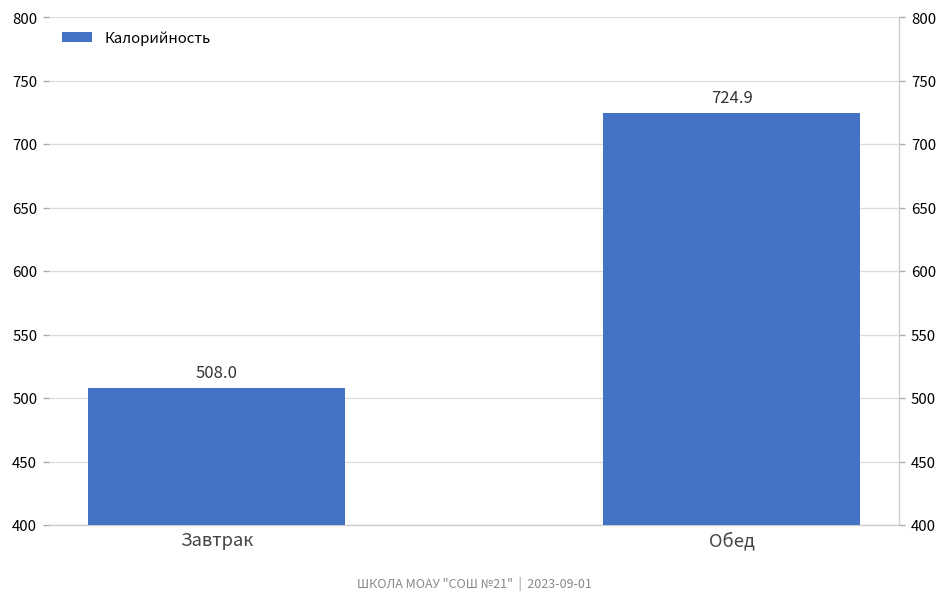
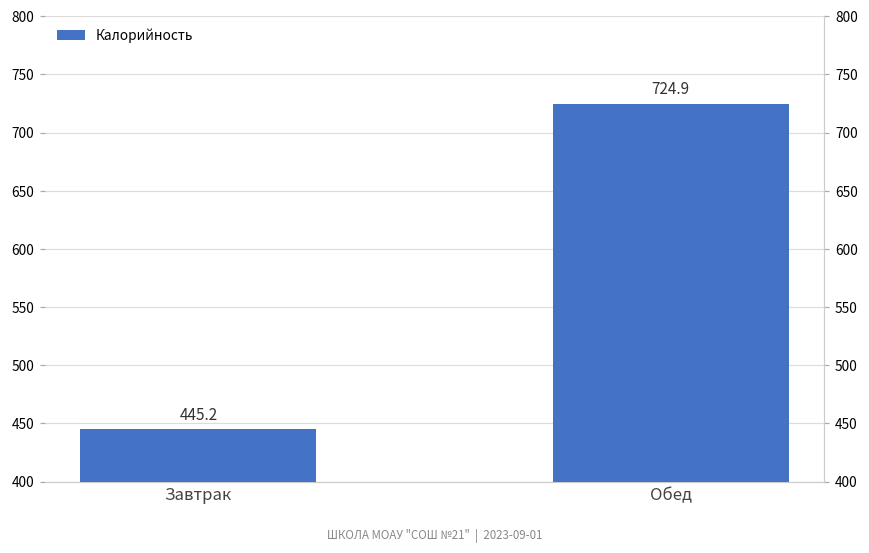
Завтрак: 508.0 -> 445.2
